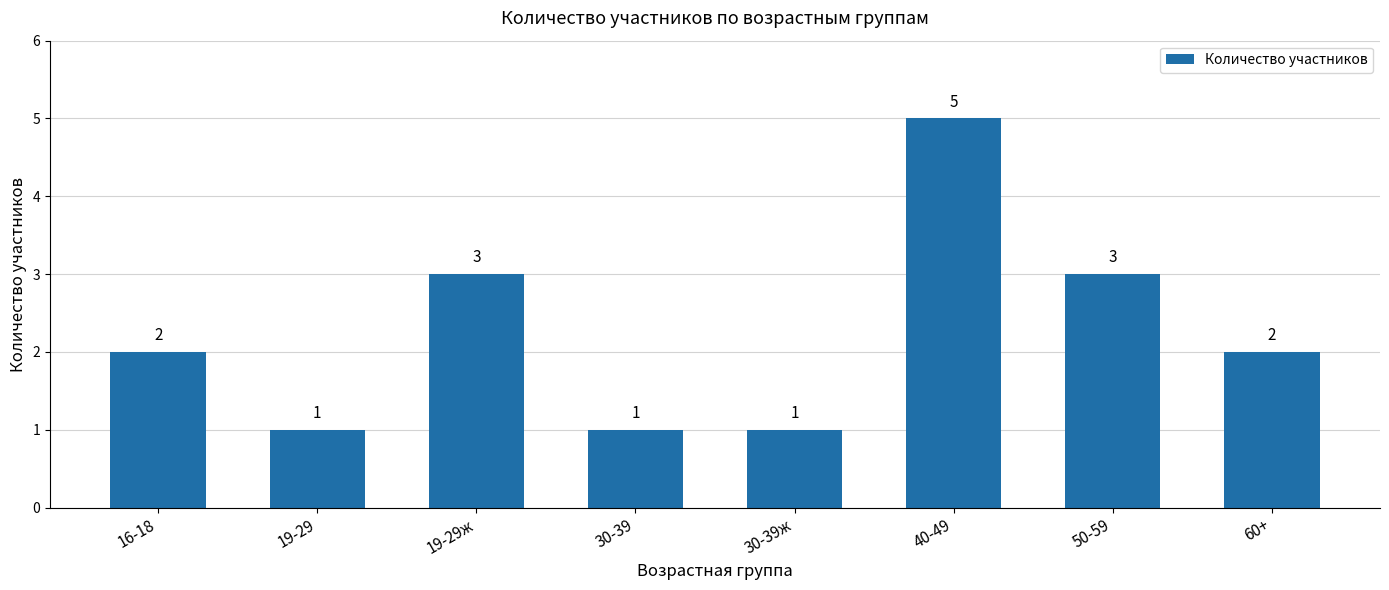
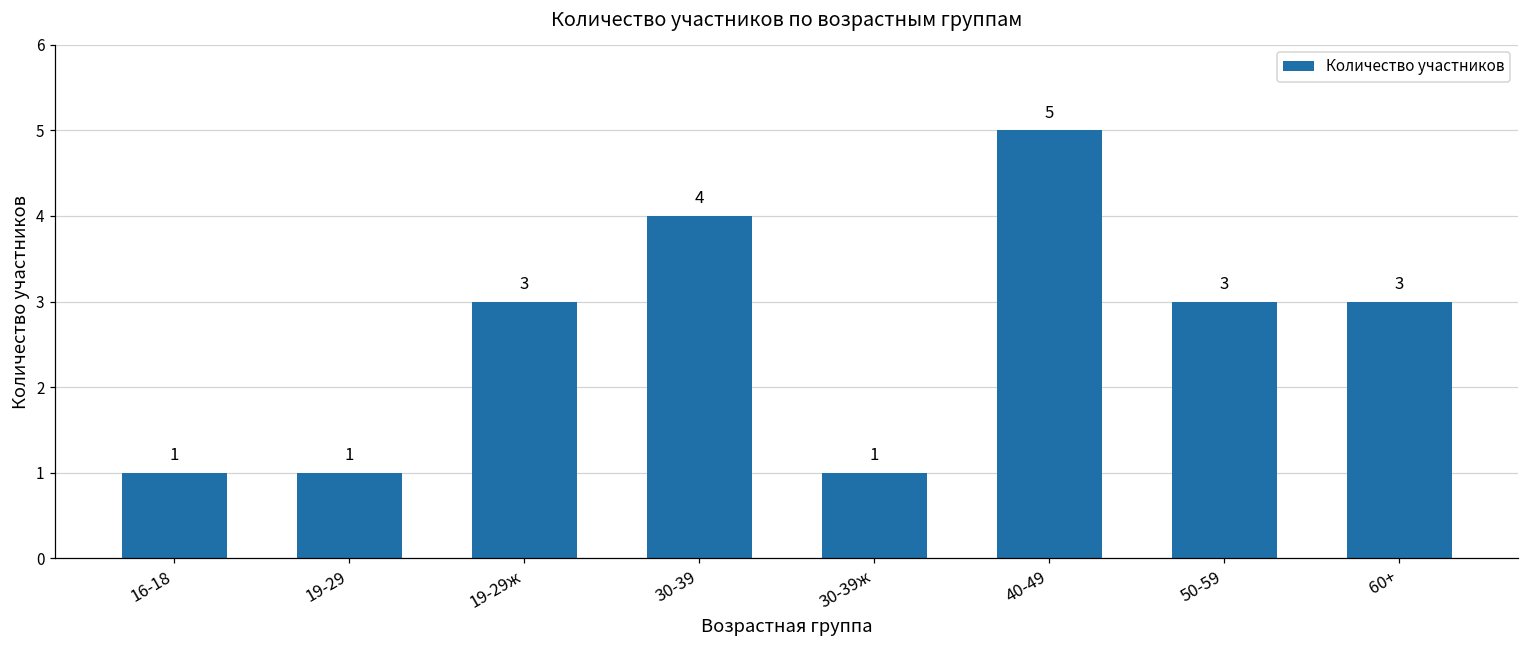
16-18: 2 -> 1
30-39: 1 -> 4
60+: 2 -> 3
